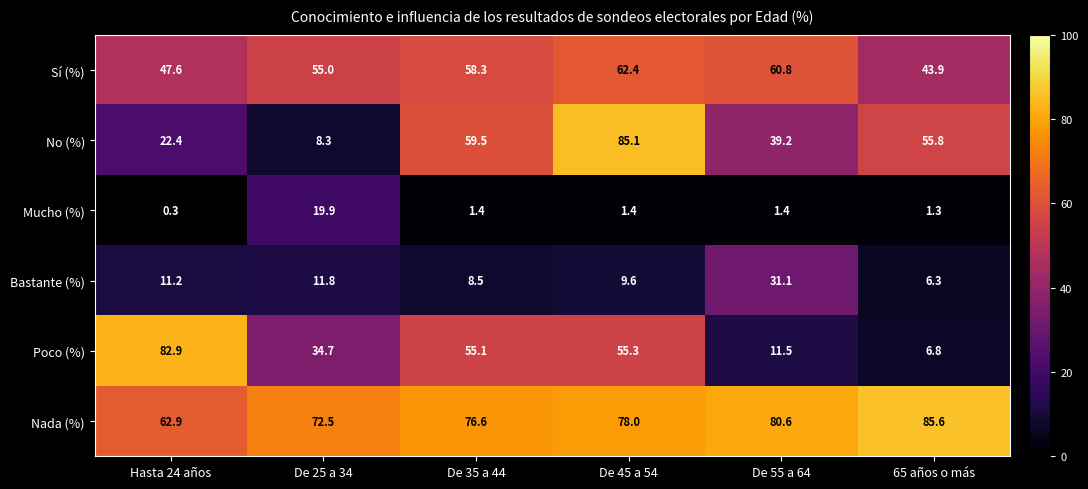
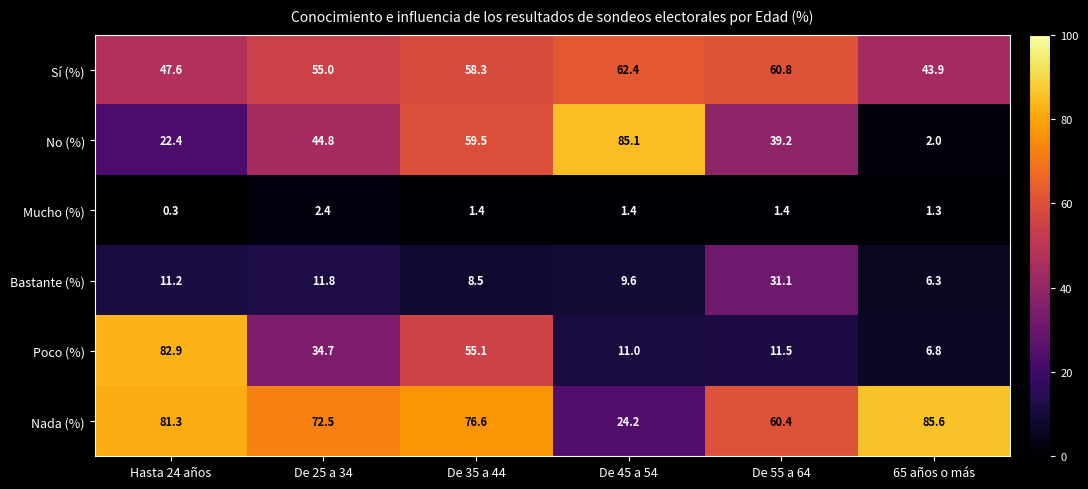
No (%), De 25 a 34: 8.3 -> 44.8
No (%), 65 años o más: 55.8 -> 2.0
Mucho (%), De 25 a 34: 19.9 -> 2.4
Poco (%), De 45 a 54: 55.3 -> 11.0
Nada (%), Hasta 24 años: 62.9 -> 81.3
Nada (%), De 45 a 54: 78.0 -> 24.2
Nada (%), De 55 a 64: 80.6 -> 60.4
